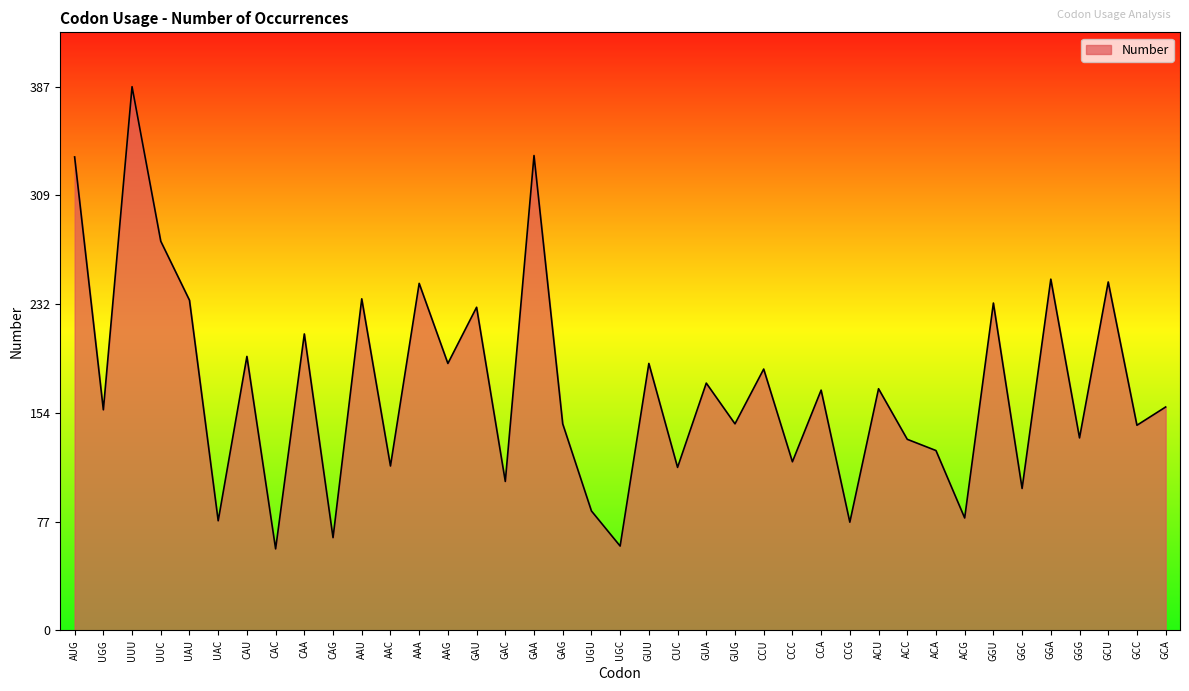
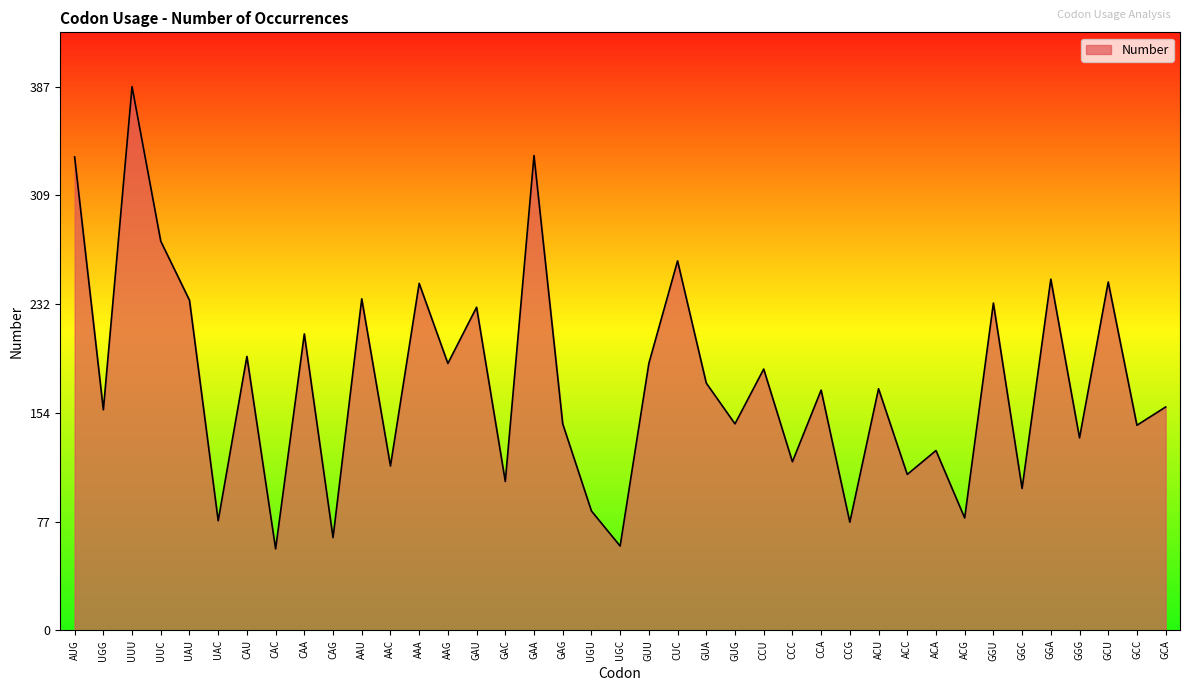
CUC: 116 -> 263
ACC: 136 -> 111
